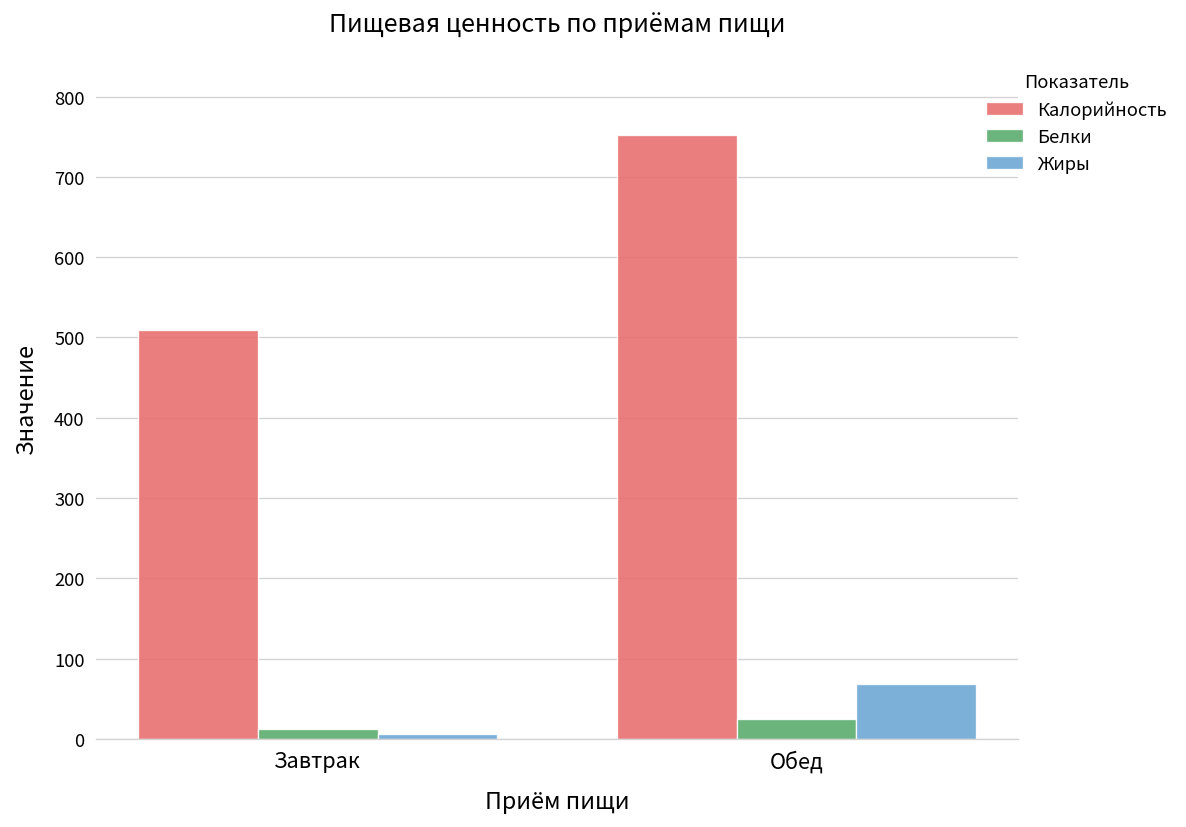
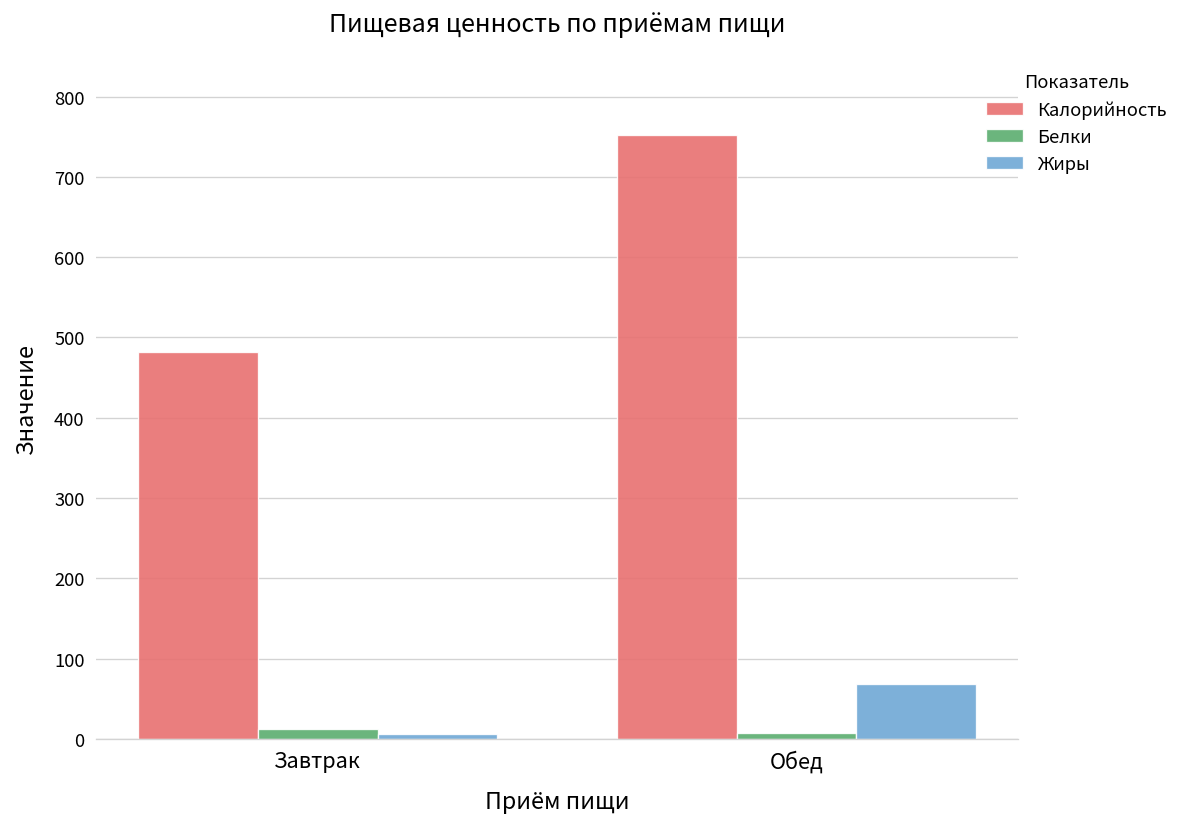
Калорийность, Завтрак: 510 -> 480
Белки, Обед: 20 -> 10
